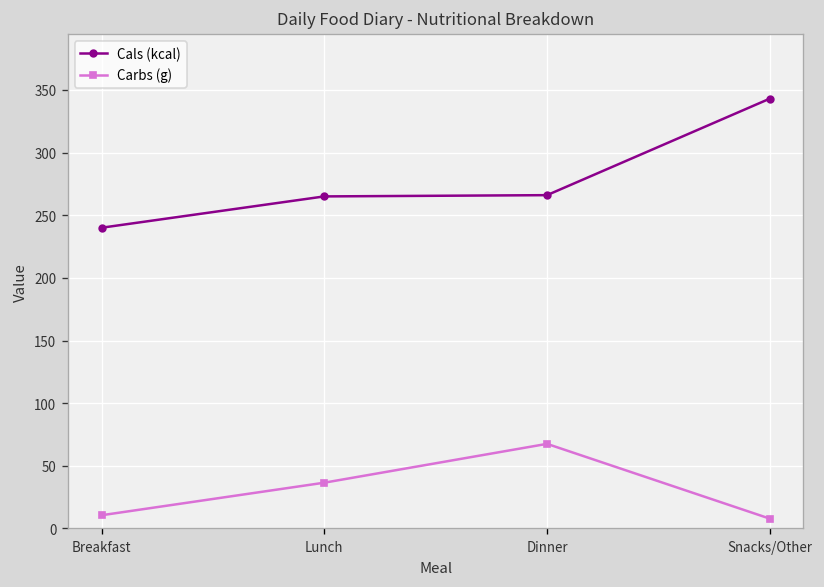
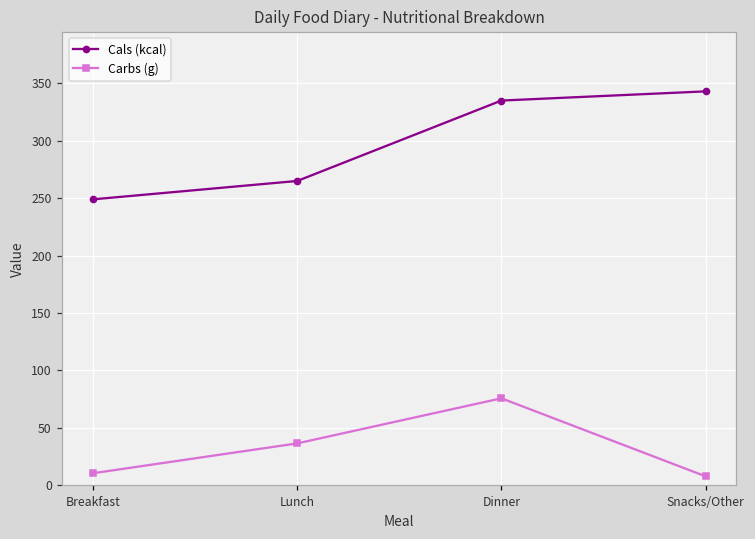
Cals (kcal), Breakfast: 240 -> 249
Cals (kcal), Dinner: 266 -> 335
Carbs (g), Dinner: 68 -> 76
